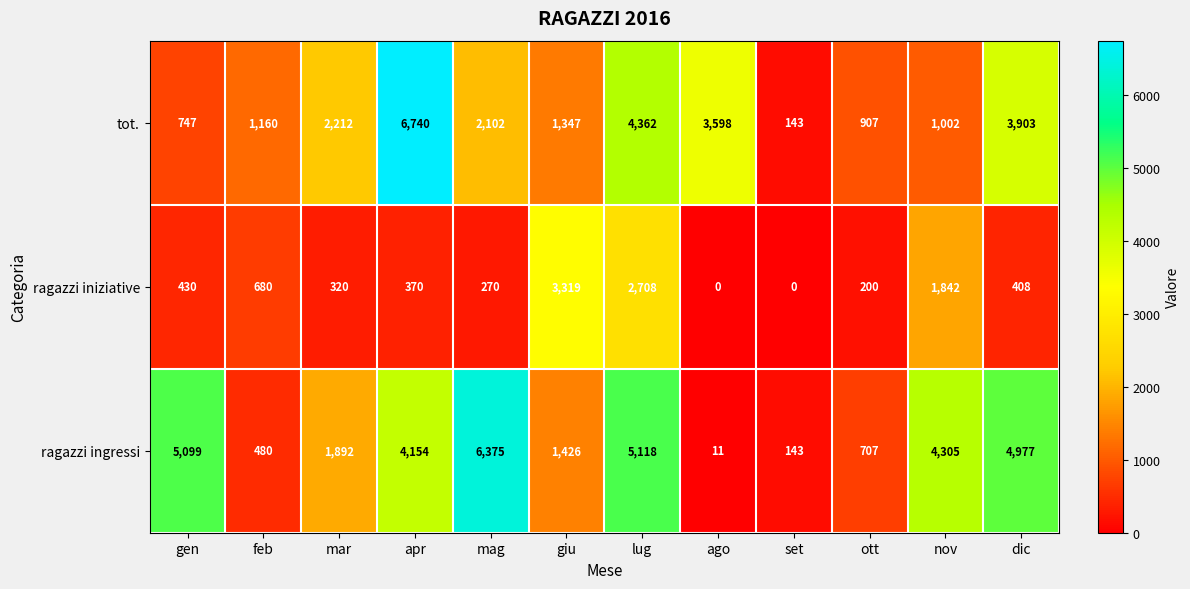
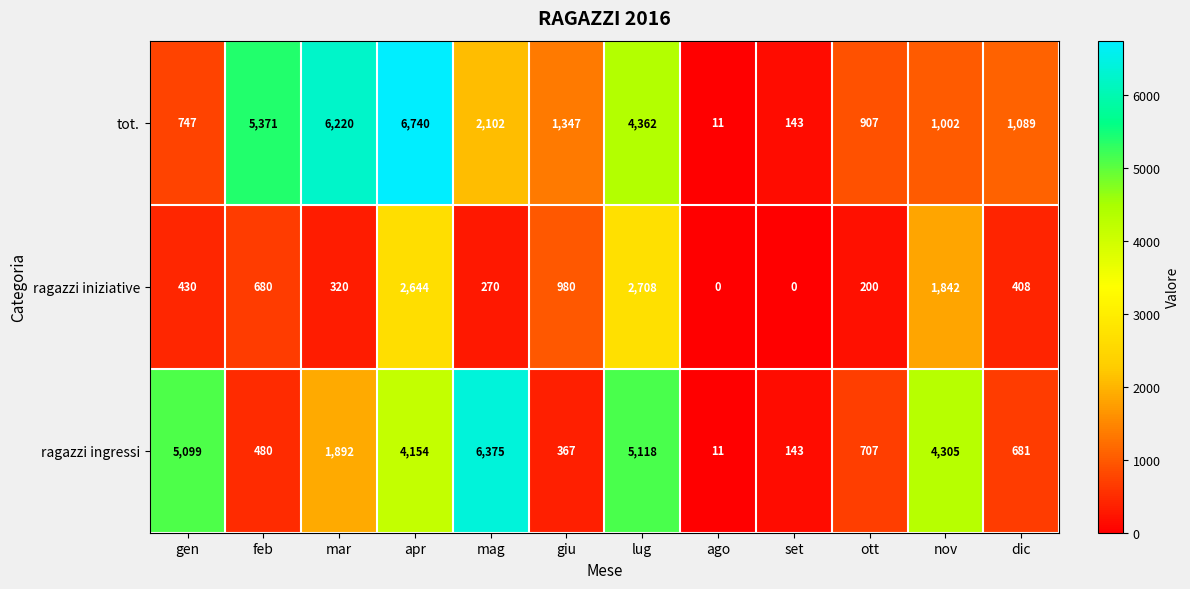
tot., feb: 1,160 -> 5,371
tot., mar: 2,212 -> 6,220
tot., ago: 3,598 -> 11
tot., dic: 3,903 -> 1,089
ragazzi iniziative, apr: 370 -> 2,644
ragazzi iniziative, giu: 3,319 -> 980
ragazzi ingressi, giu: 1,426 -> 367
ragazzi ingressi, dic: 4,977 -> 681
